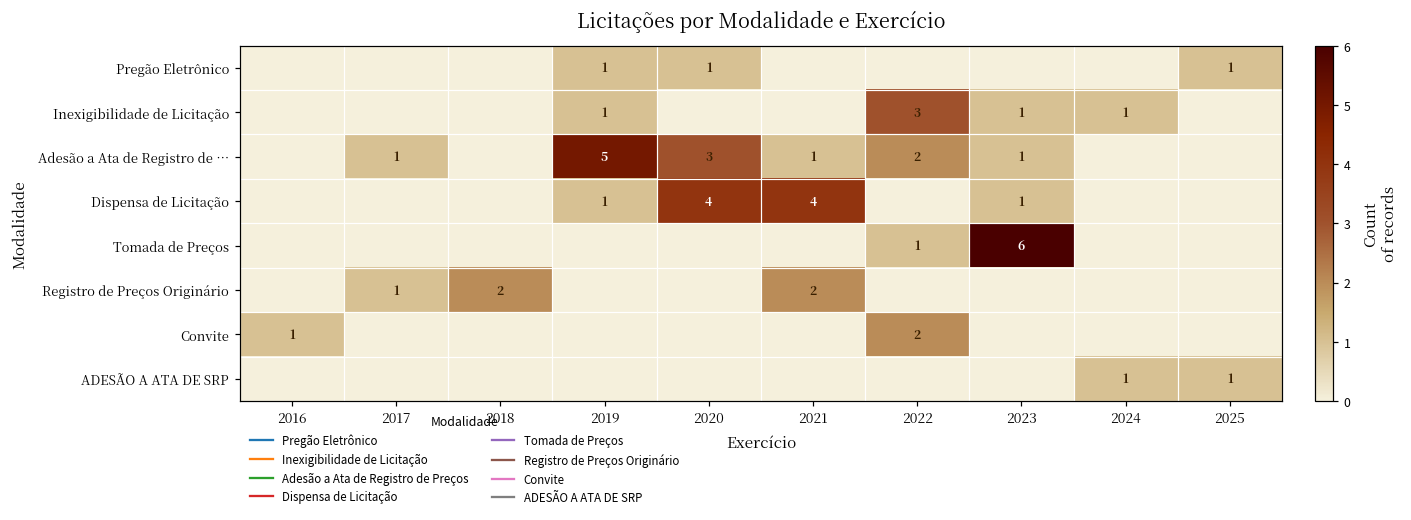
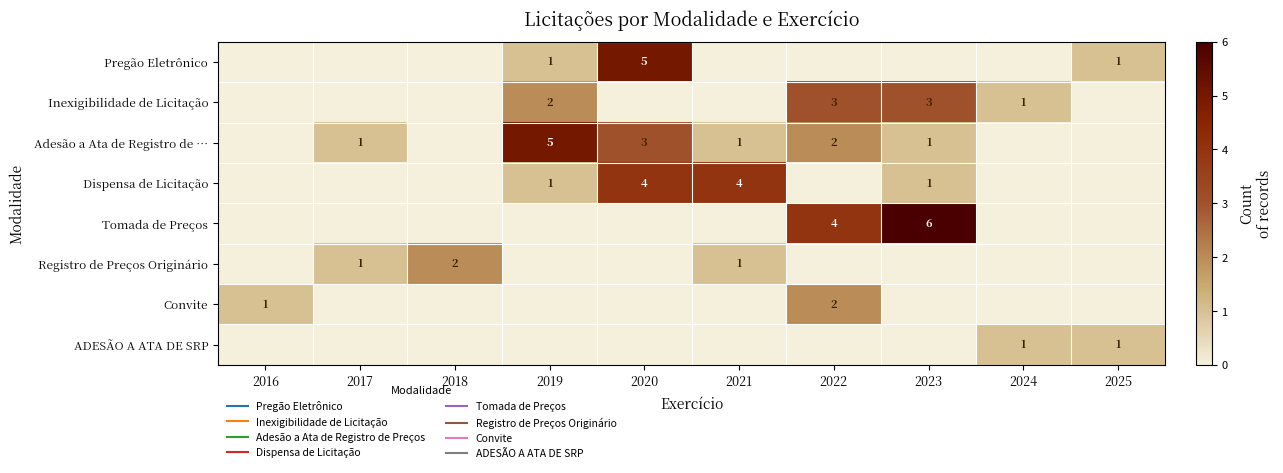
Pregão Eletrônico, 2020: 1 -> 5
Inexigibilidade de Licitação, 2019: 1 -> 2
Inexigibilidade de Licitação, 2023: 1 -> 3
Tomada de Preços, 2022: 1 -> 4
Registro de Preços Originário, 2021: 2 -> 1
